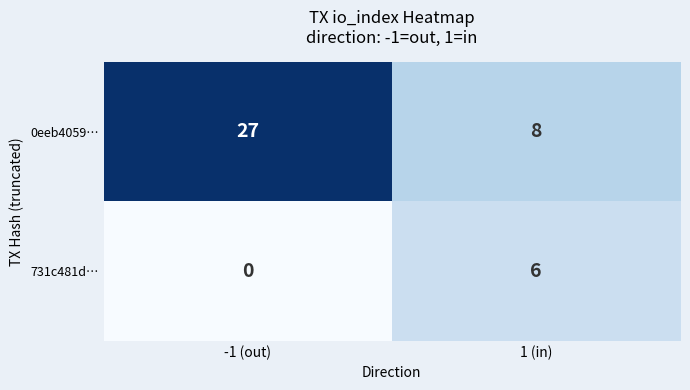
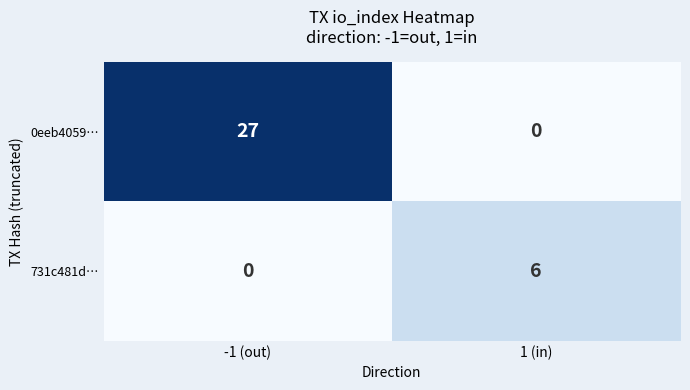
0eeb4059…, 1 (in): 8 -> 0
